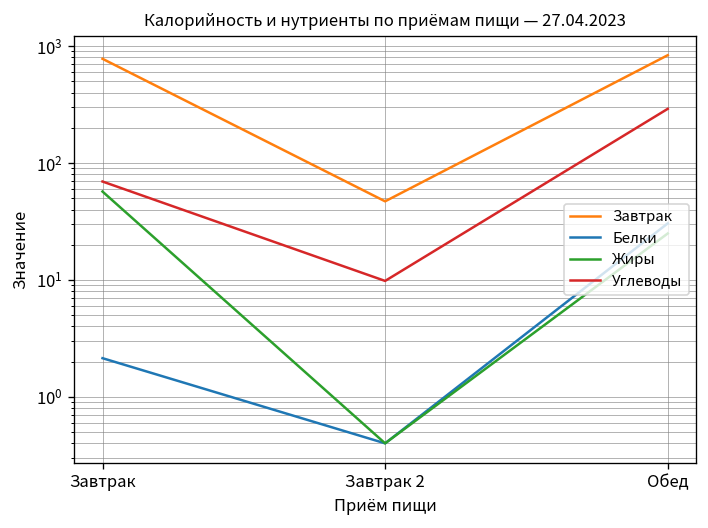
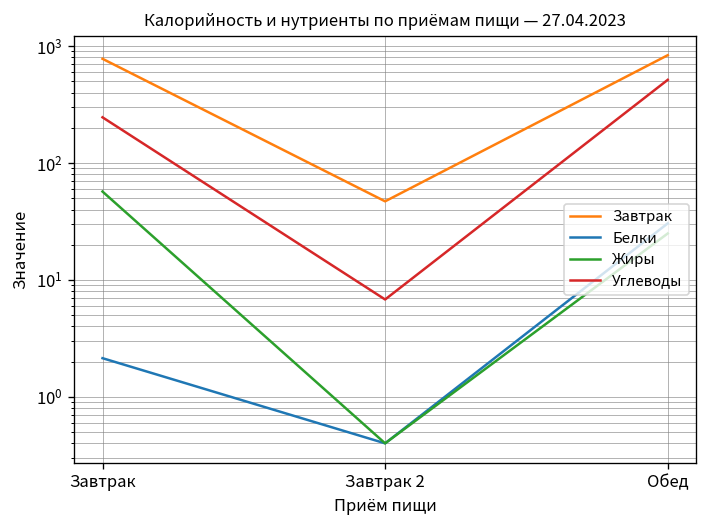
Углеводы, Завтрак: 70 -> 250
Углеводы, Завтрак 2: 10 -> 7
Углеводы, Обед: 290 -> 500
